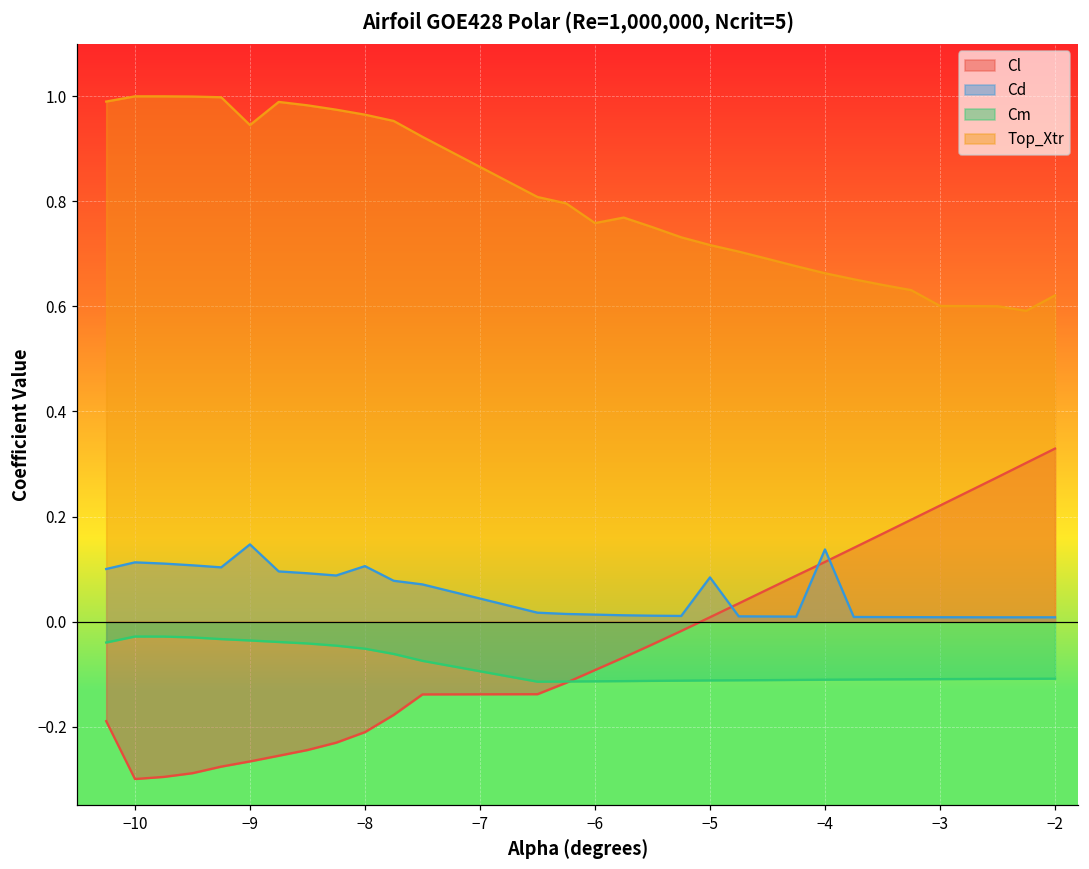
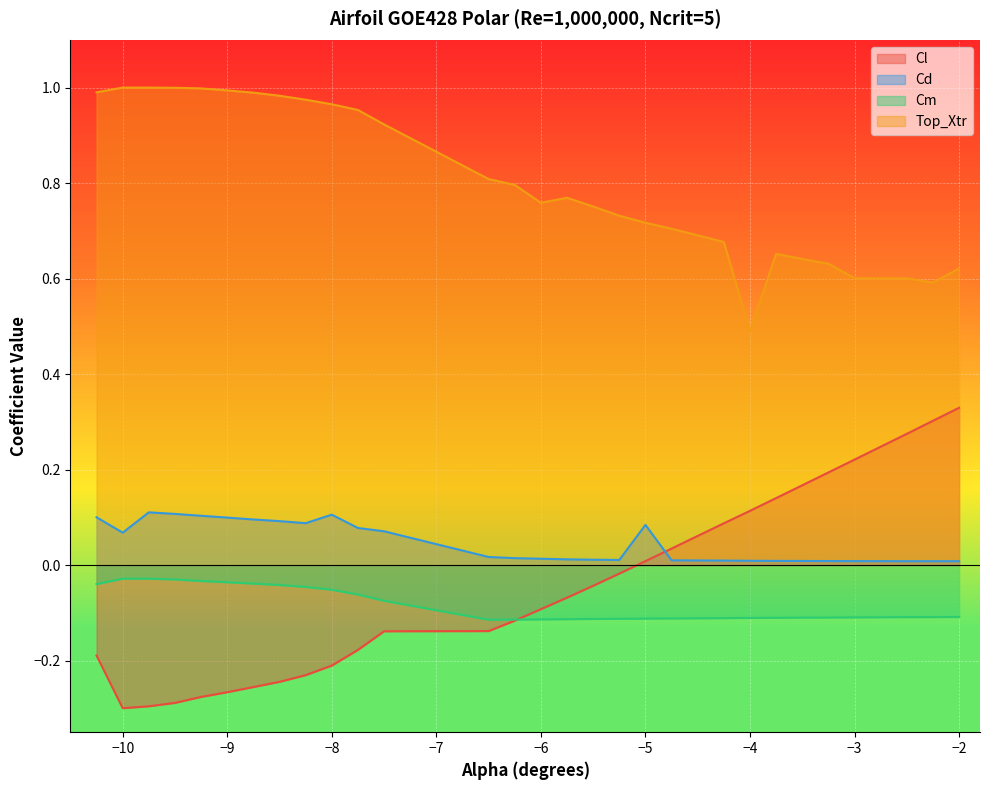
Cd, −10: 0.11 -> 0.07
Cd, −9: 0.15 -> 0.10
Top_Xtr, −9: 0.95 -> 0.99
Cd, −4: 0.14 -> 0.01
Top_Xtr, −4: 0.66 -> 0.49
